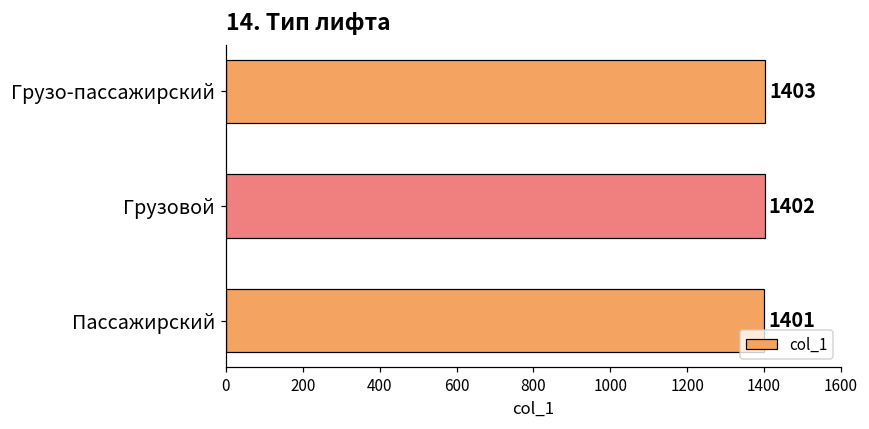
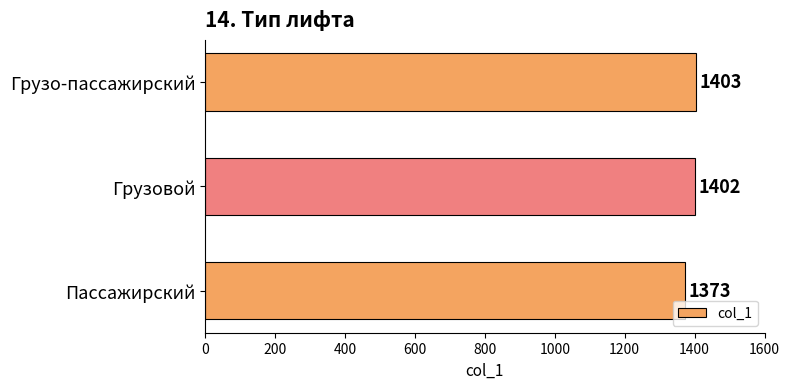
Пассажирский: 1401 -> 1373
